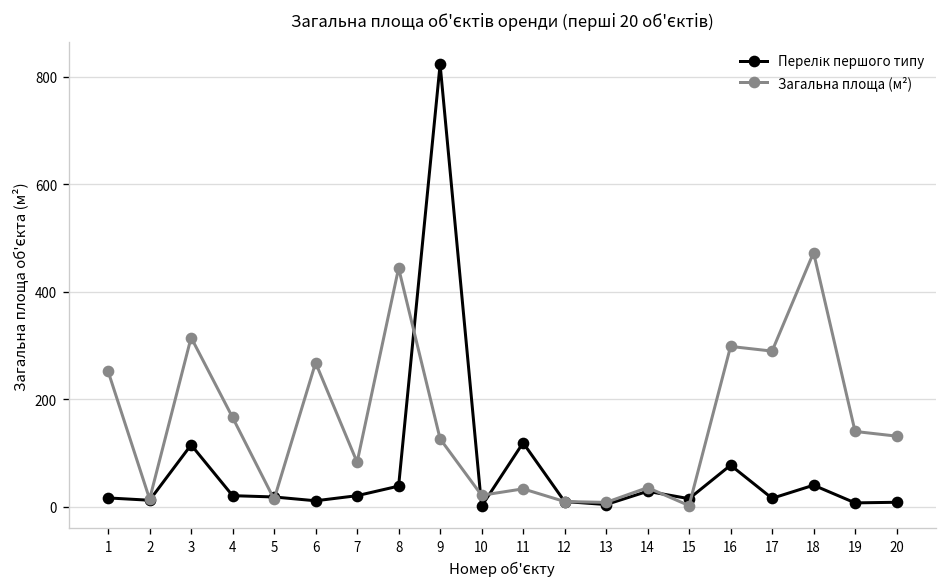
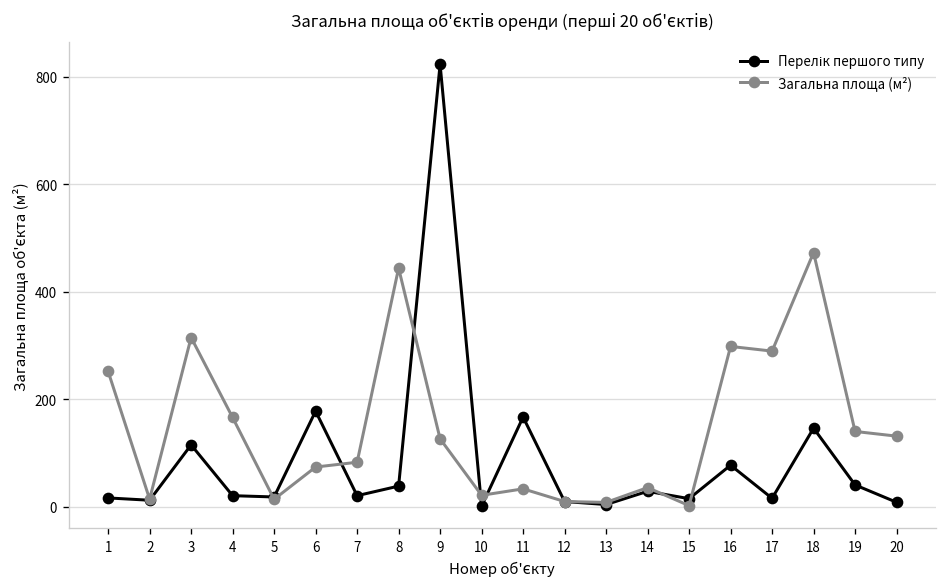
Перелік першого типу, 6: 10 -> 180
Загальна площа (м²), 6: 270 -> 70
Перелік першого типу, 11: 120 -> 170
Перелік першого типу, 18: 40 -> 150
Перелік першого типу, 19: 10 -> 40
